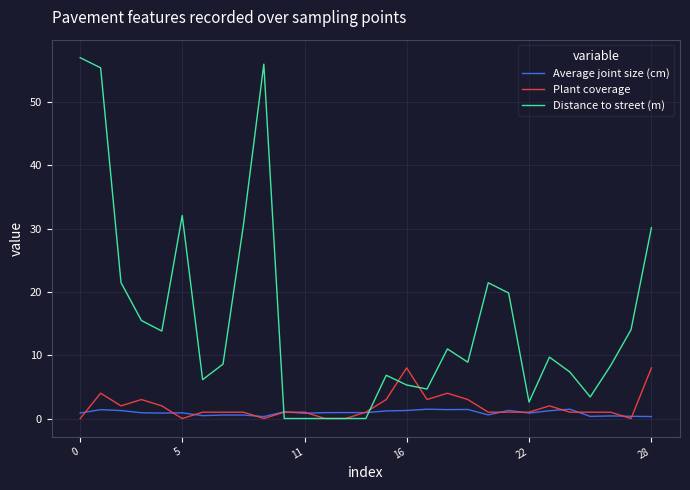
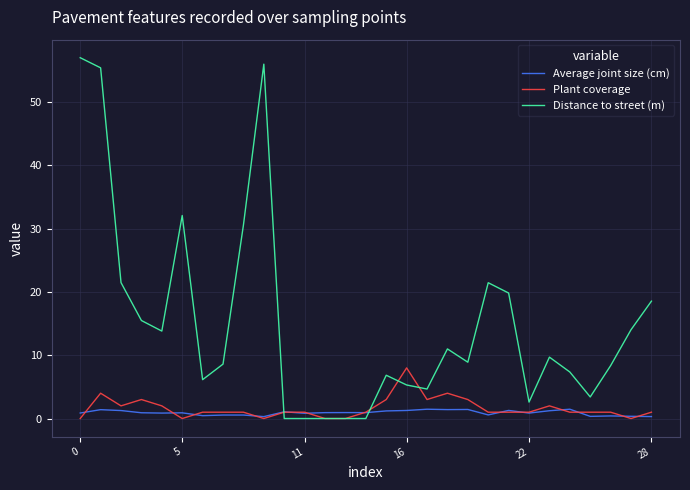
Plant coverage, 28: 8 -> 1
Distance to street (m), 28: 30 -> 19
